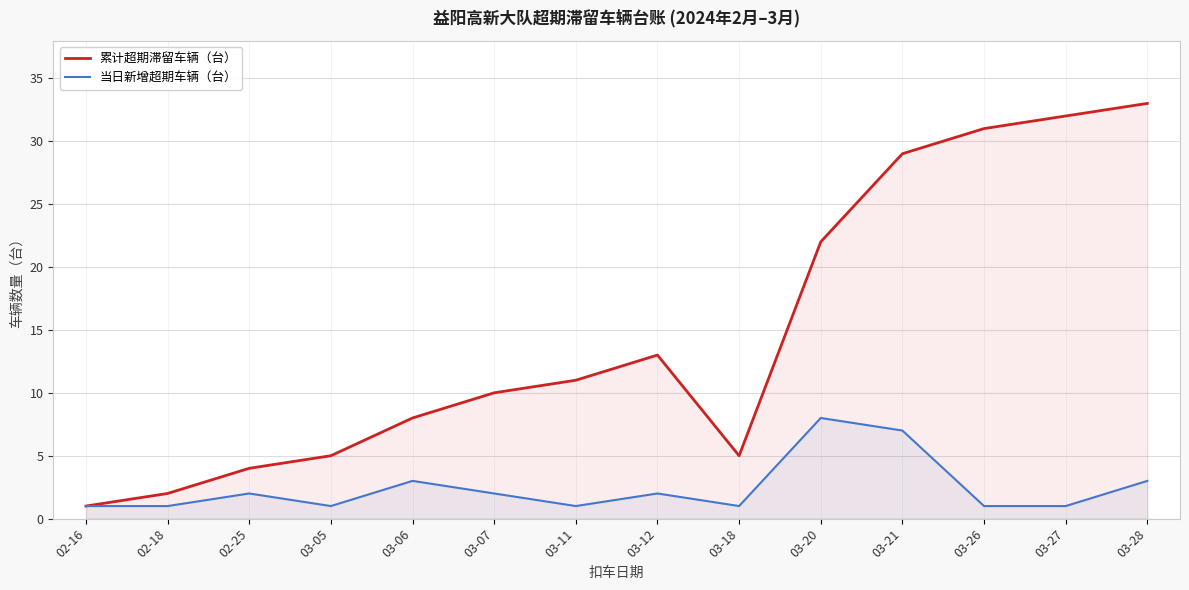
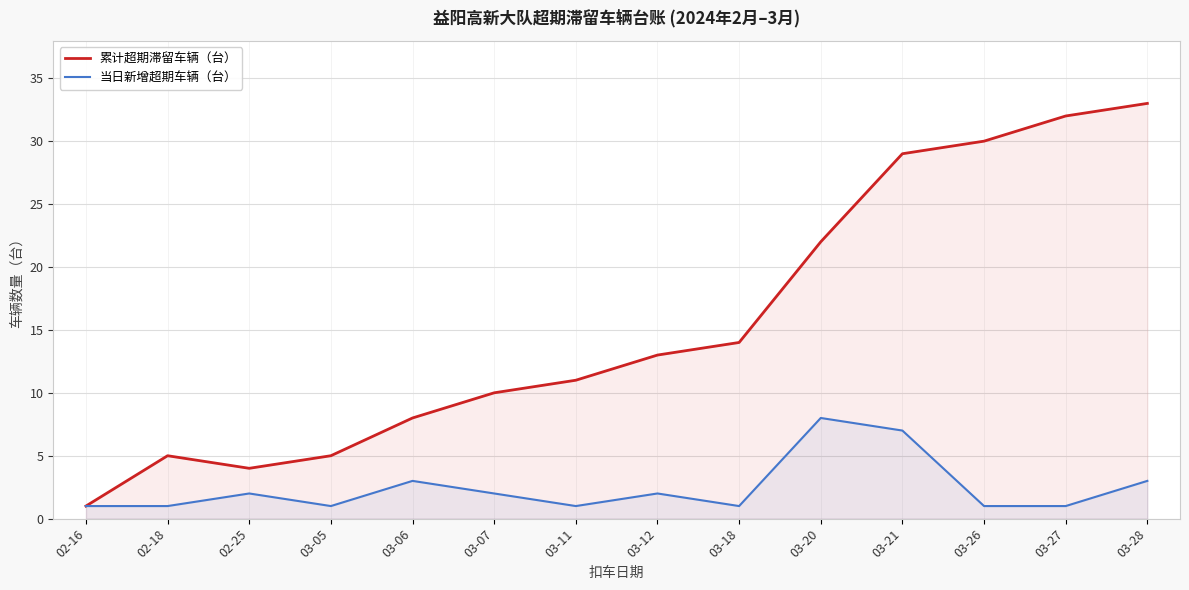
累计超期滞留车辆（台）, 02-18: 2 -> 5
累计超期滞留车辆（台）, 03-18: 5 -> 14
累计超期滞留车辆（台）, 03-26: 31 -> 30
